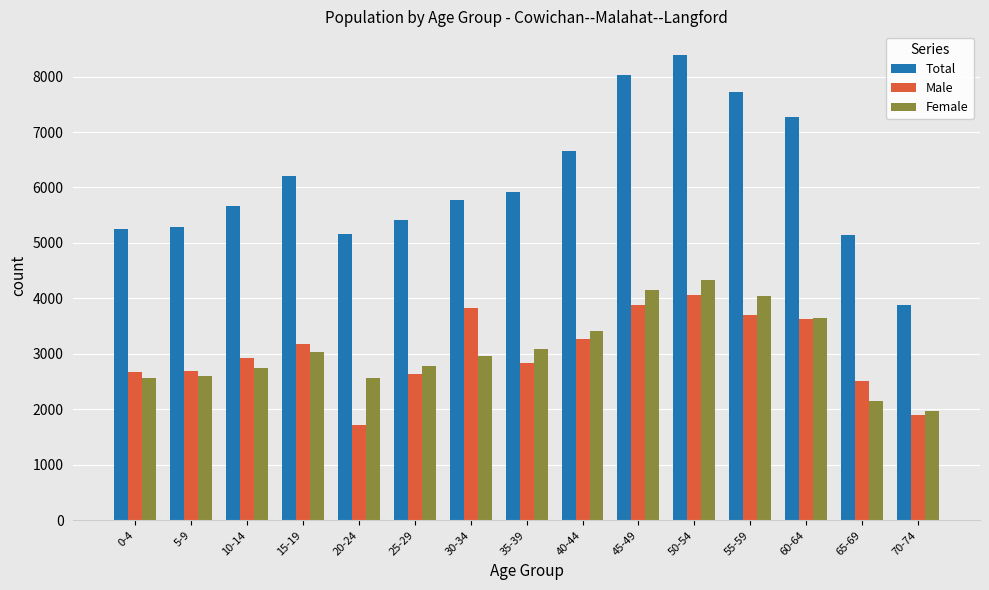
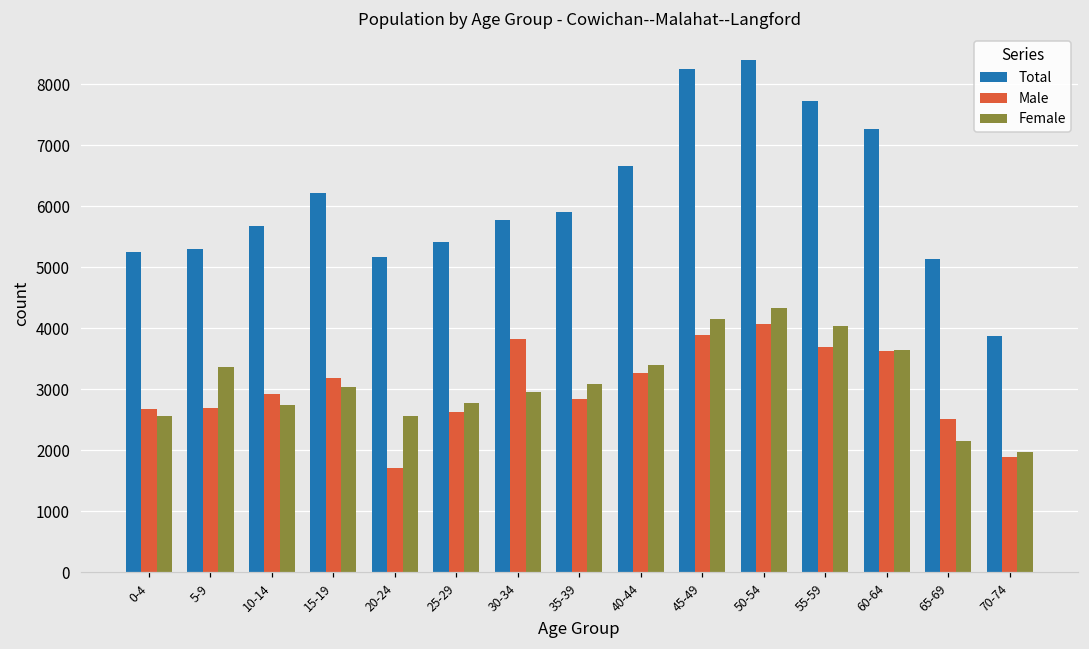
Female, 5-9: 2600 -> 3400
Total, 45-49: 8000 -> 8200
